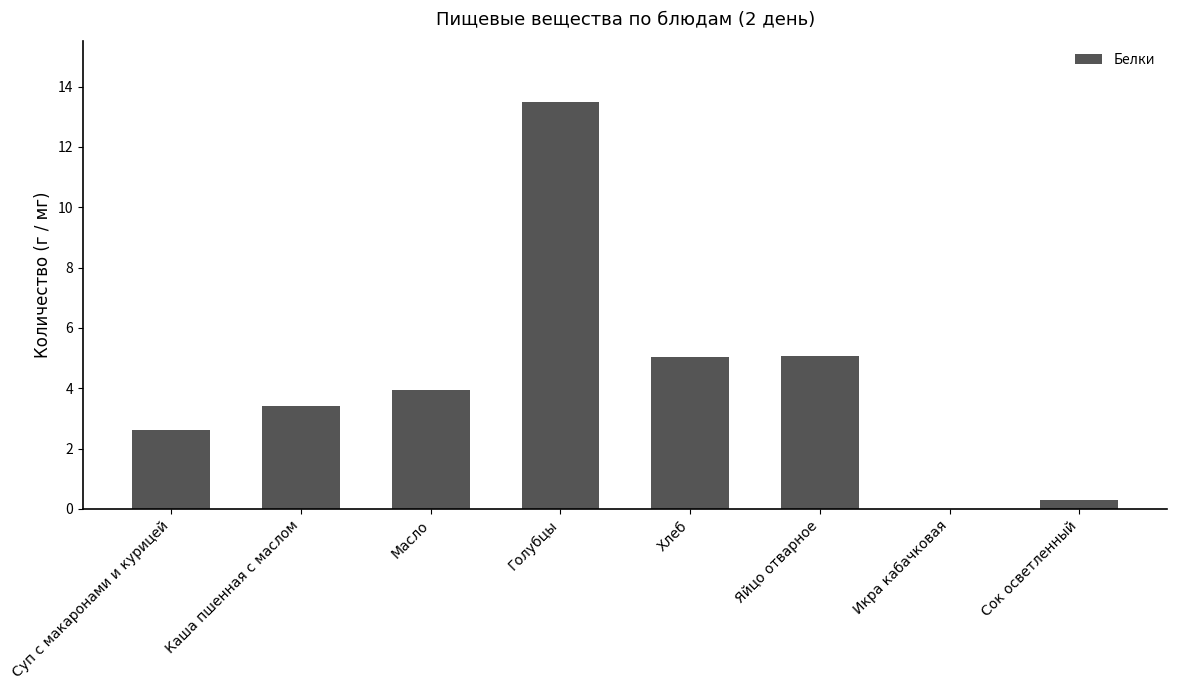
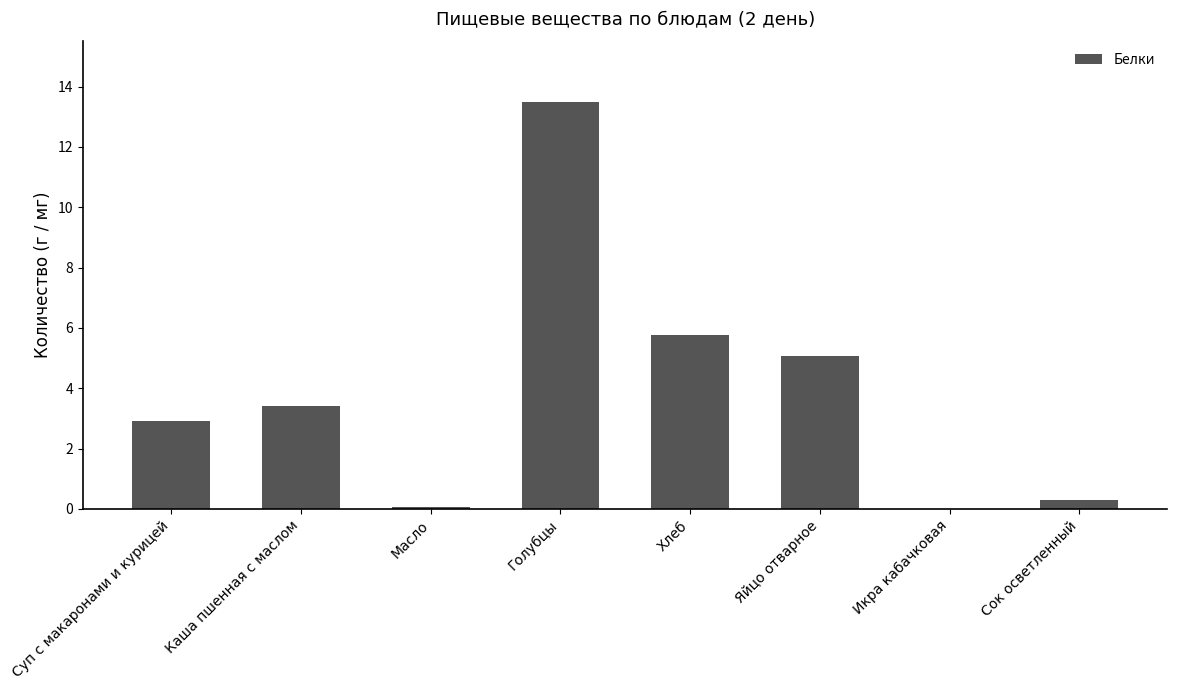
Суп с макаронами и курицей: 2.6 -> 2.9
Масло: 3.9 -> 0.1
Хлеб: 5.1 -> 5.8
